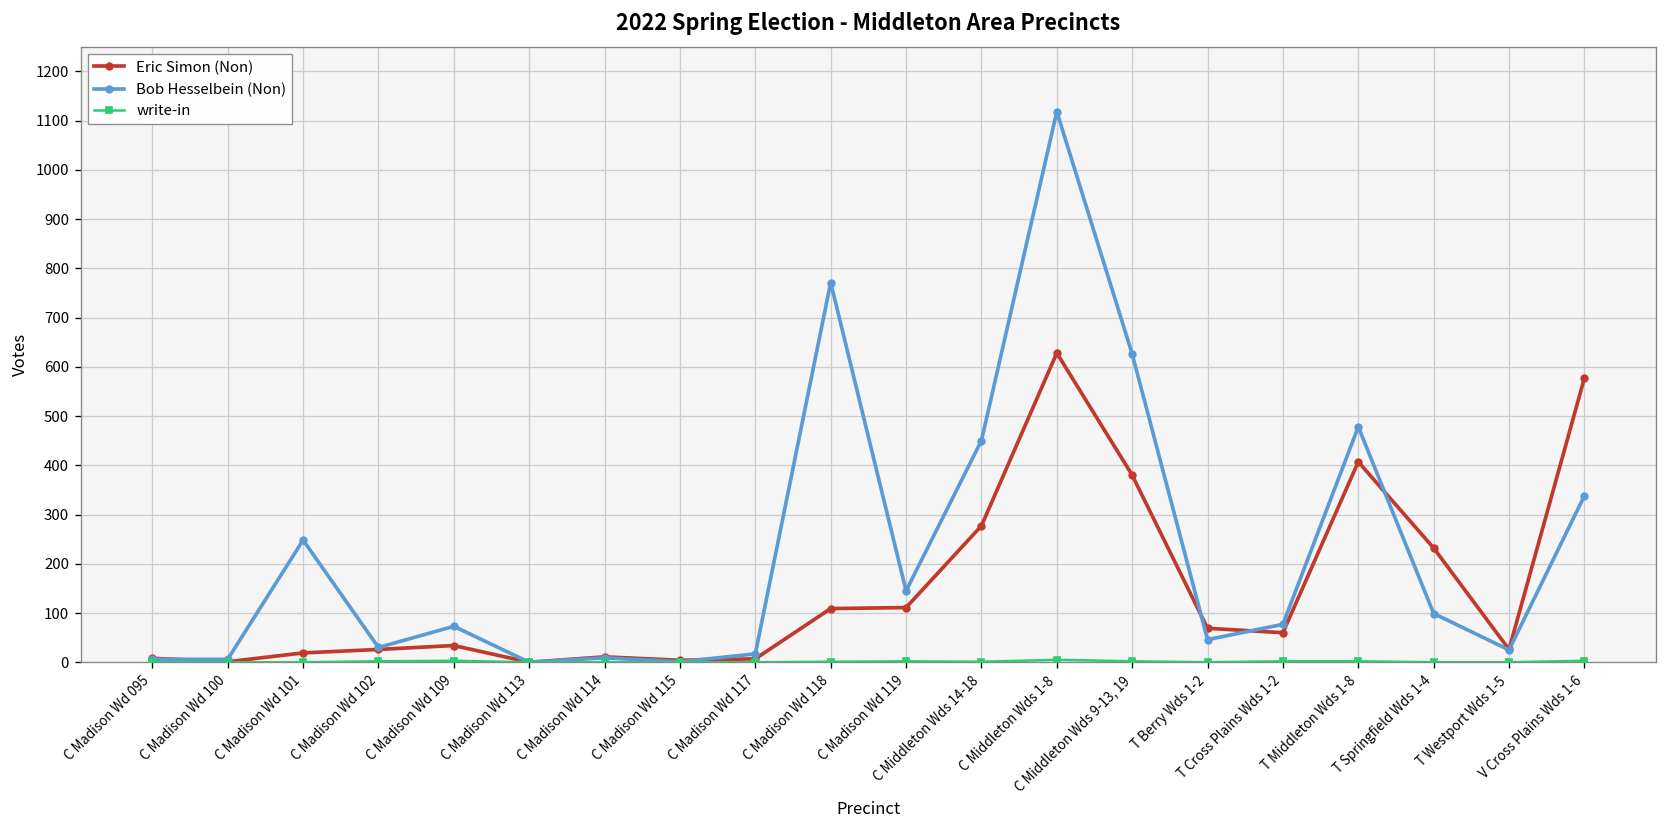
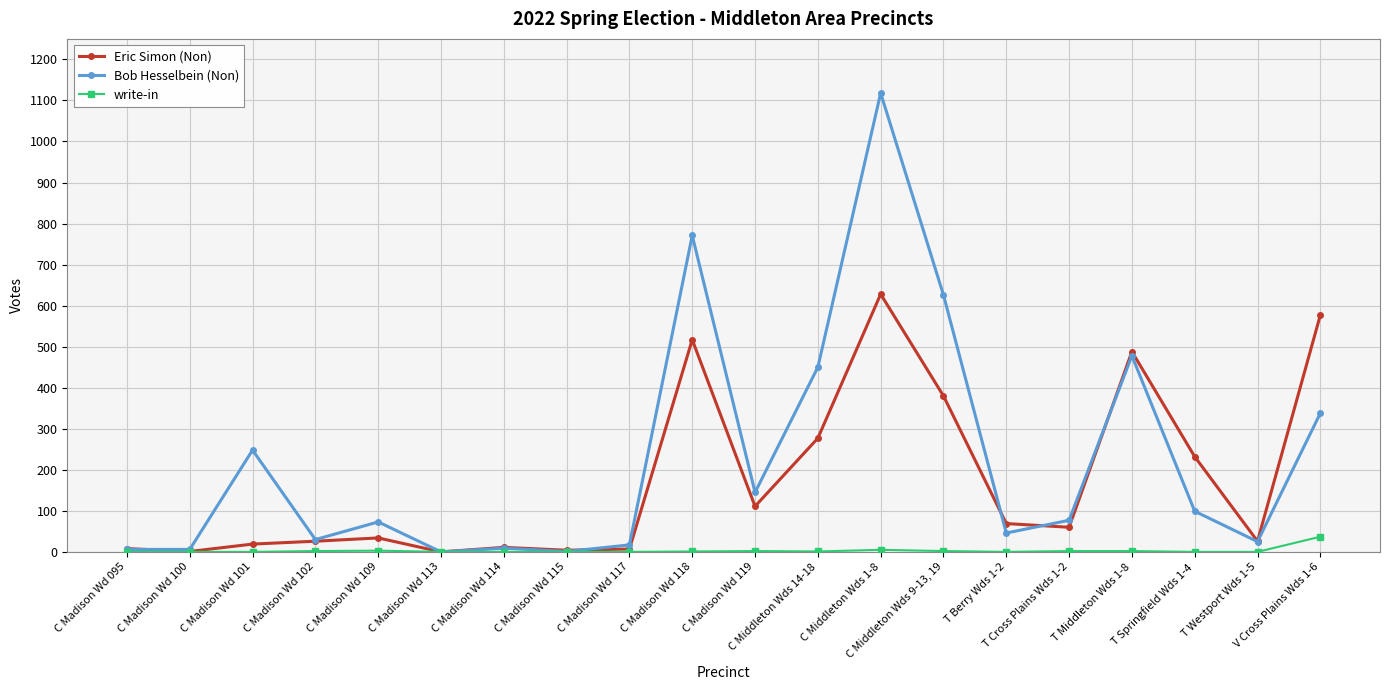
Eric Simon (Non), C Madison Wd 118: 110 -> 520
Eric Simon (Non), T Middleton Wds 1-8: 410 -> 490
write-in, V Cross Plains Wds 1-6: 0 -> 40
